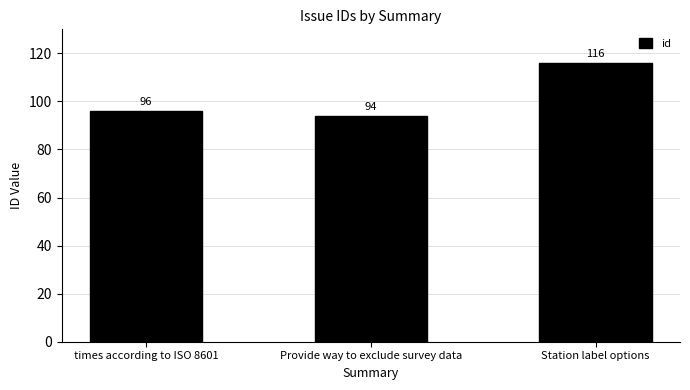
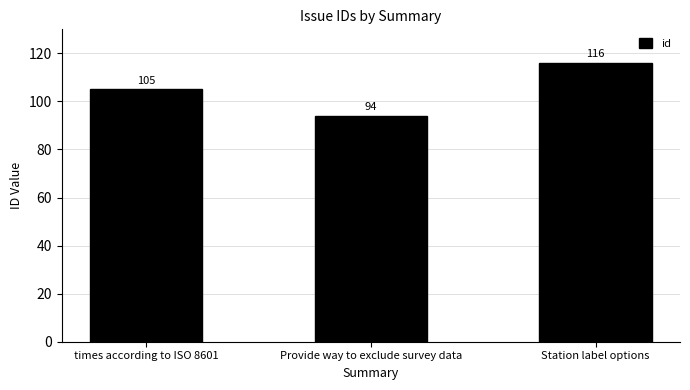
times according to ISO 8601: 96 -> 105
